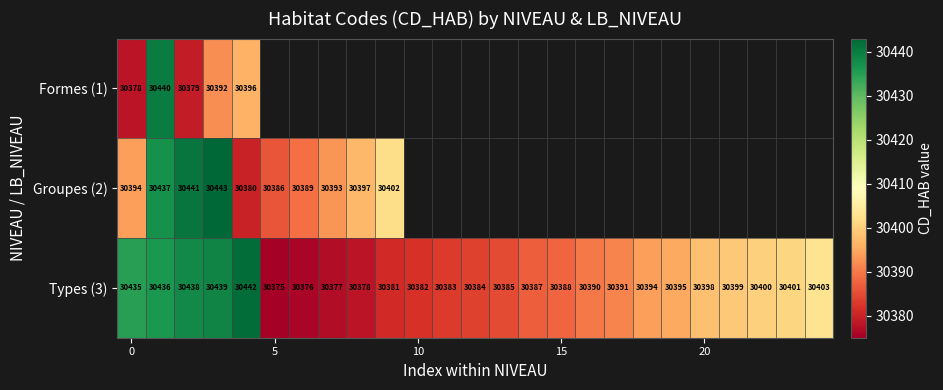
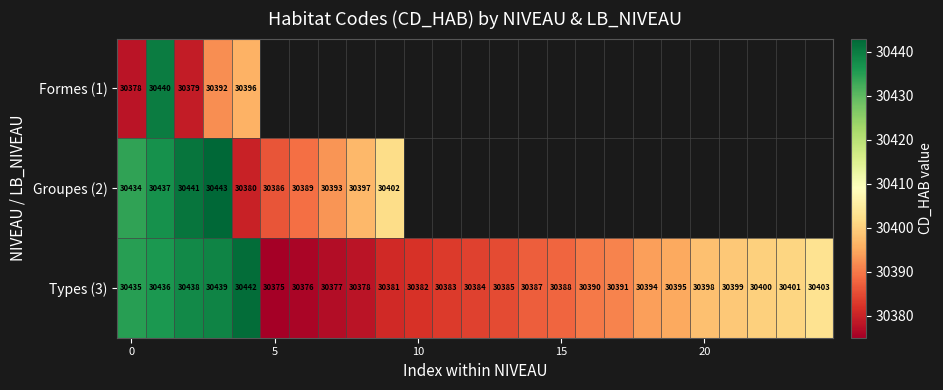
Groupes (2), 0: 30394 -> 30434
